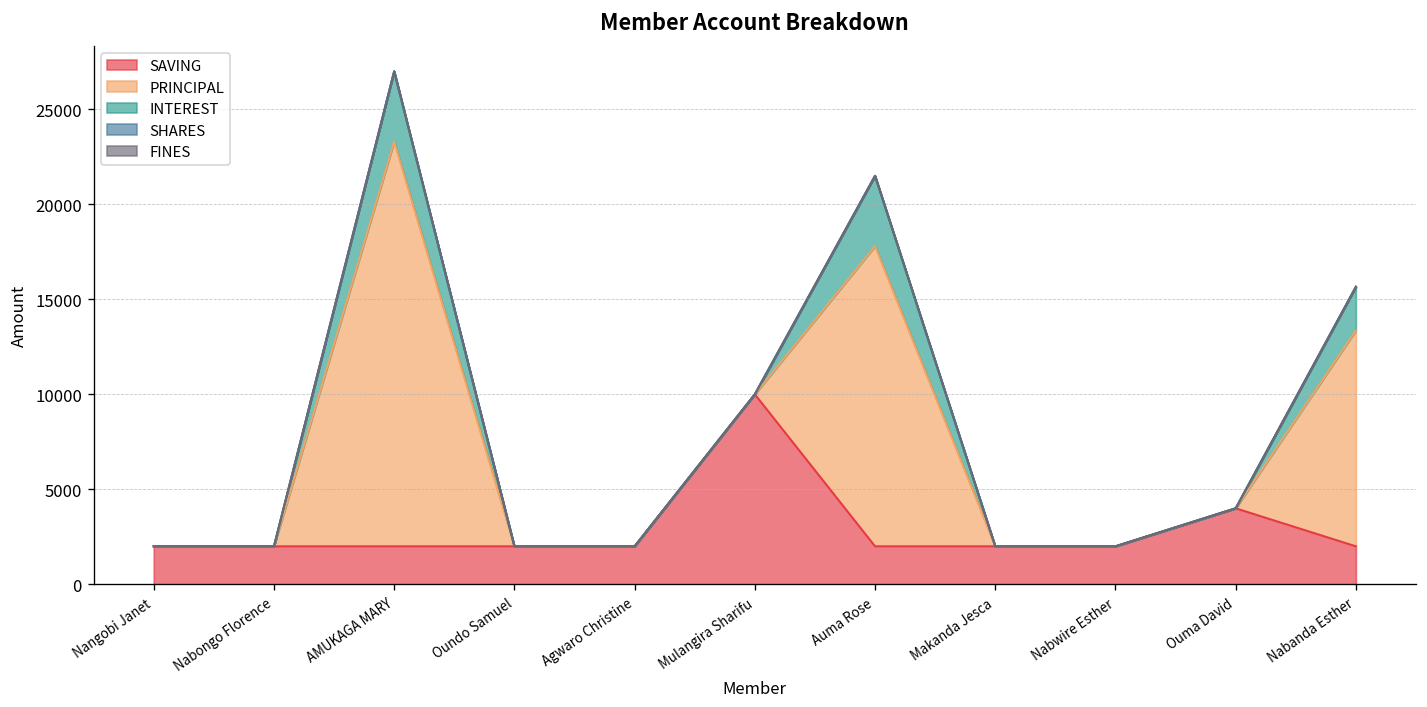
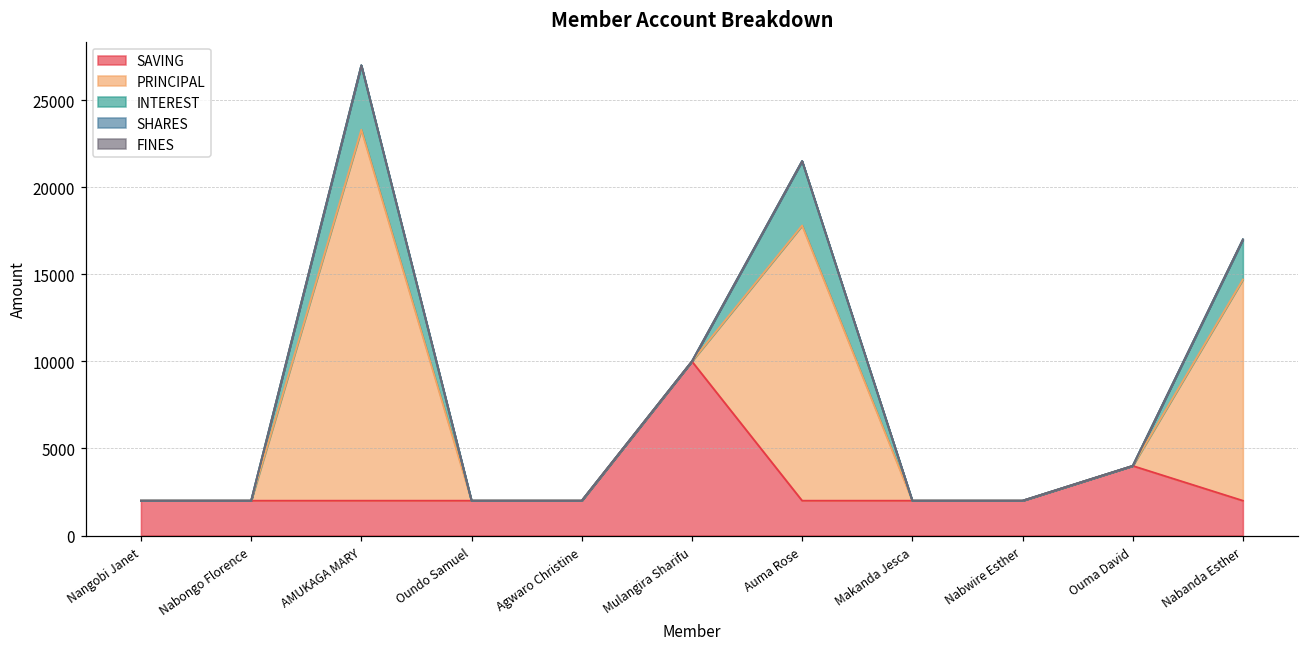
PRINCIPAL, Nabanda Esther: 11400 -> 12700
